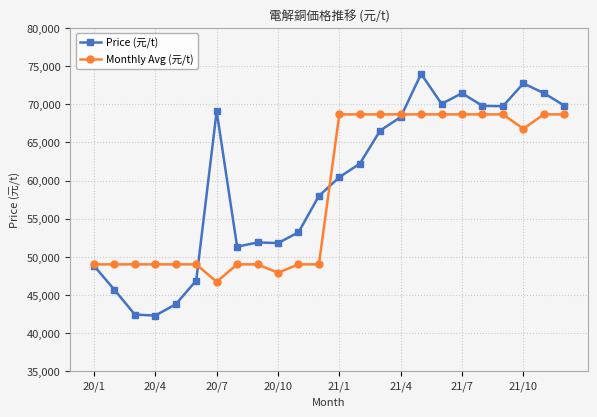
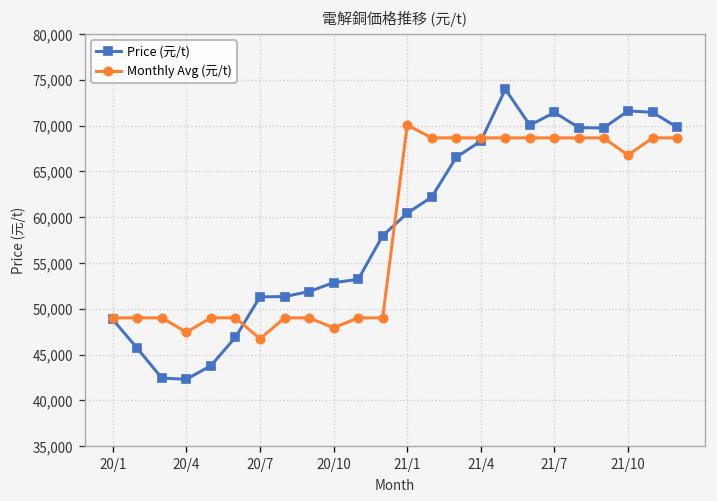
Monthly Avg (元/t), 20/4: 49,000 -> 47,000
Price (元/t), 20/7: 69,000 -> 51,000
Price (元/t), 20/10: 52,000 -> 53,000
Monthly Avg (元/t), 21/1: 69,000 -> 70,000
Price (元/t), 21/10: 73,000 -> 72,000
